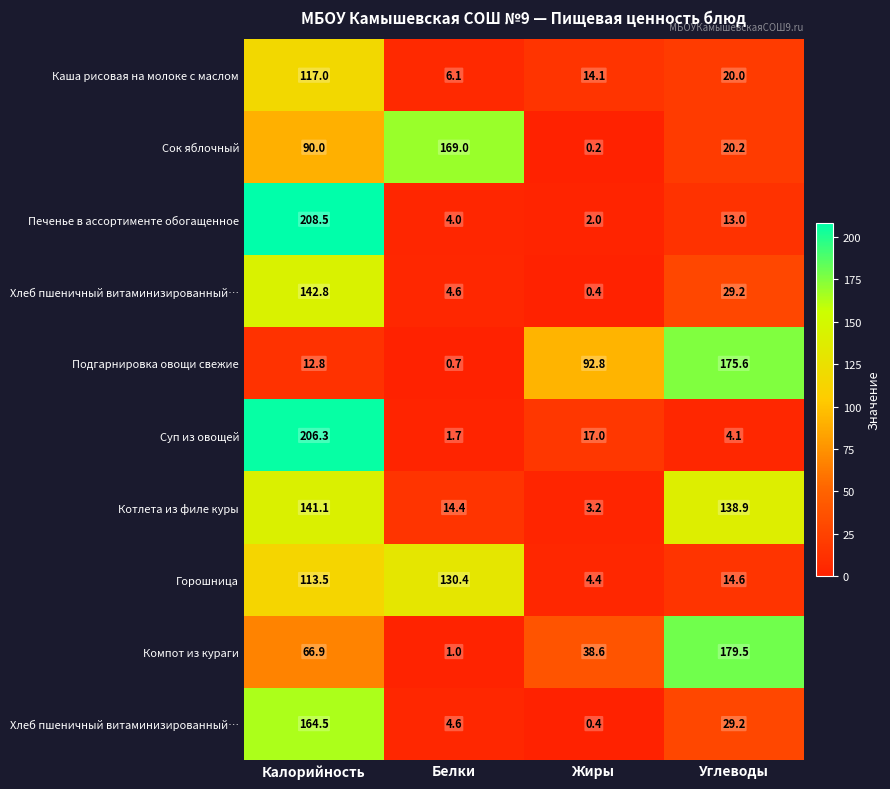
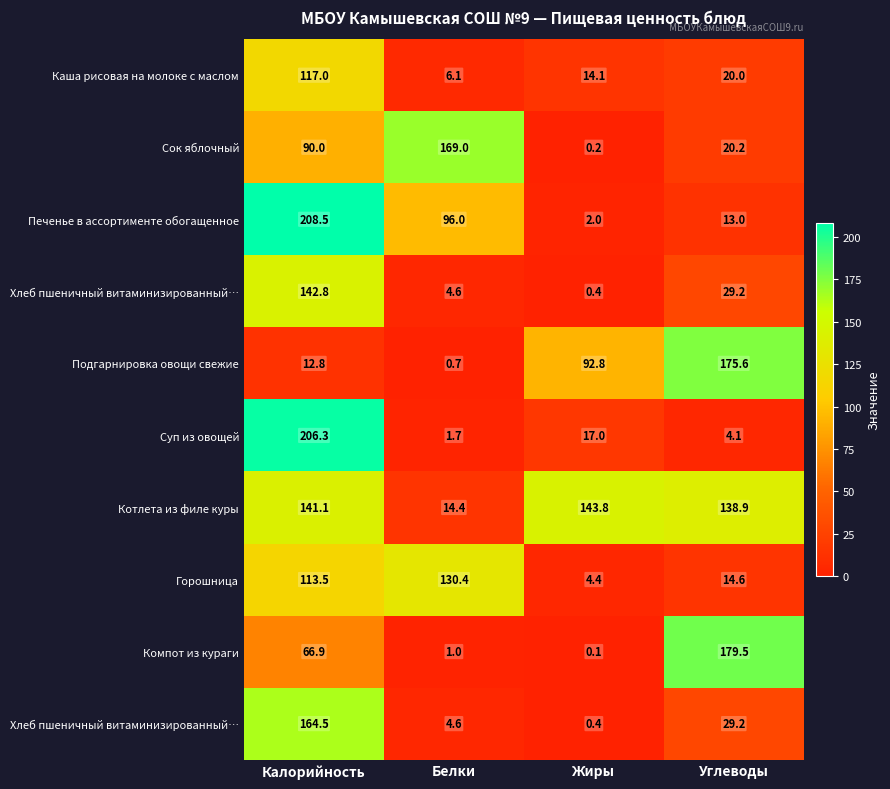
Печенье в ассортименте обогащенное, Белки: 4.0 -> 96.0
Котлета из филе куры, Жиры: 3.2 -> 143.8
Компот из кураги, Жиры: 38.6 -> 0.1
